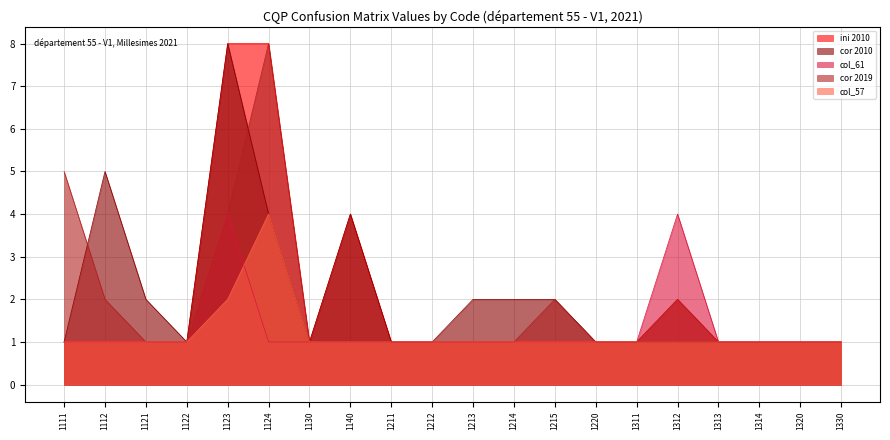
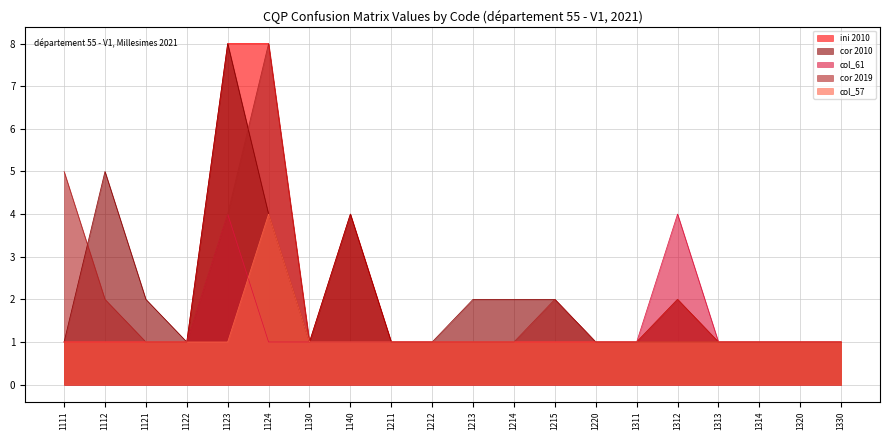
col_57, 1123: 2 -> 1
